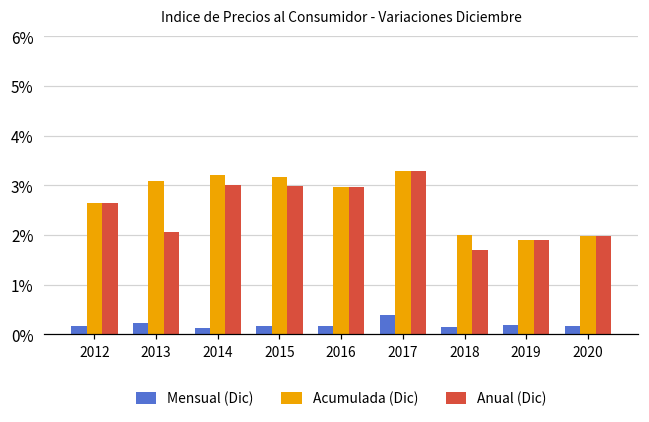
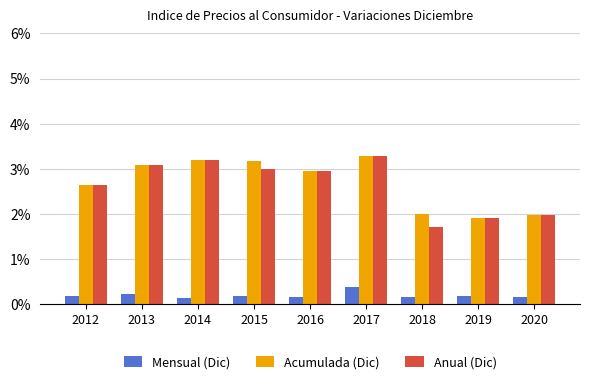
Anual (Dic), 2013: 2.1% -> 3.1%
Anual (Dic), 2014: 3.0% -> 3.2%
